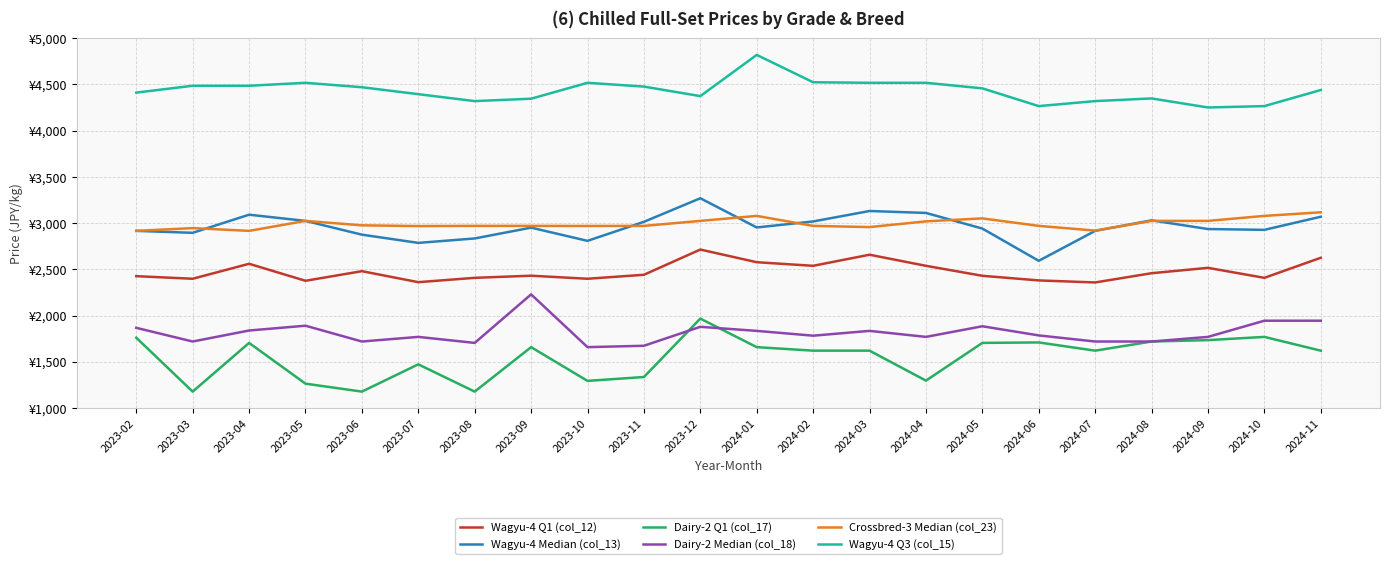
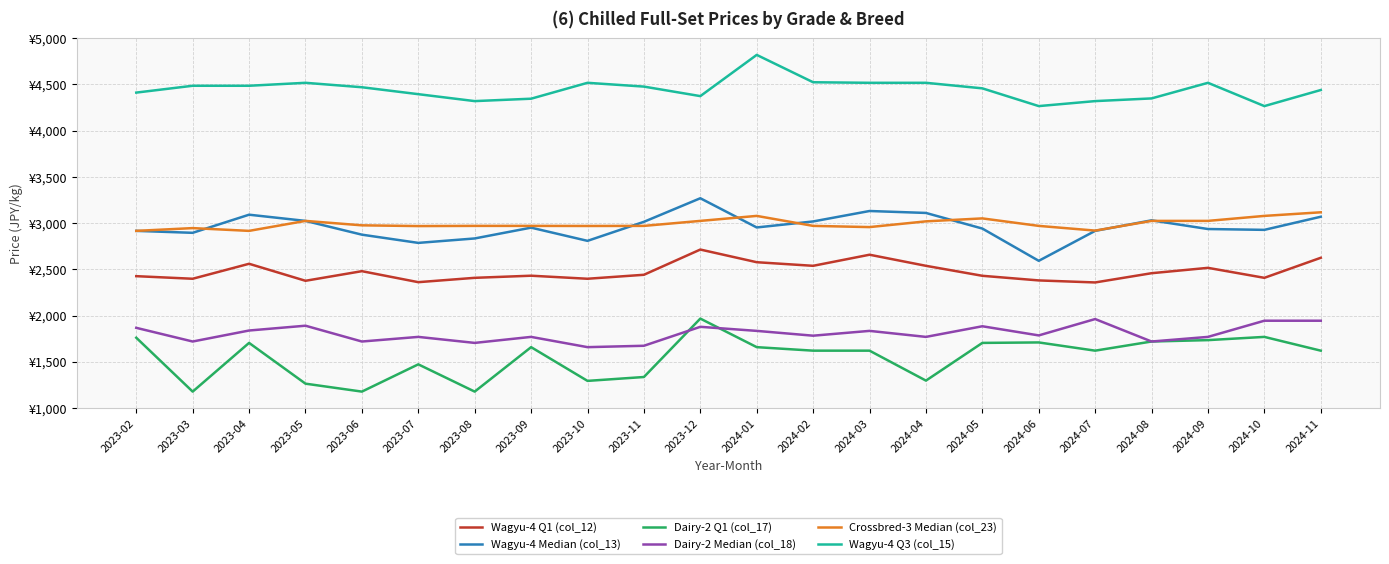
Dairy-2 Median (col_18), 2023-09: ¥2,200 -> ¥1,800
Dairy-2 Median (col_18), 2024-07: ¥1,700 -> ¥2,000
Wagyu-4 Q3 (col_15), 2024-09: ¥4,300 -> ¥4,500
